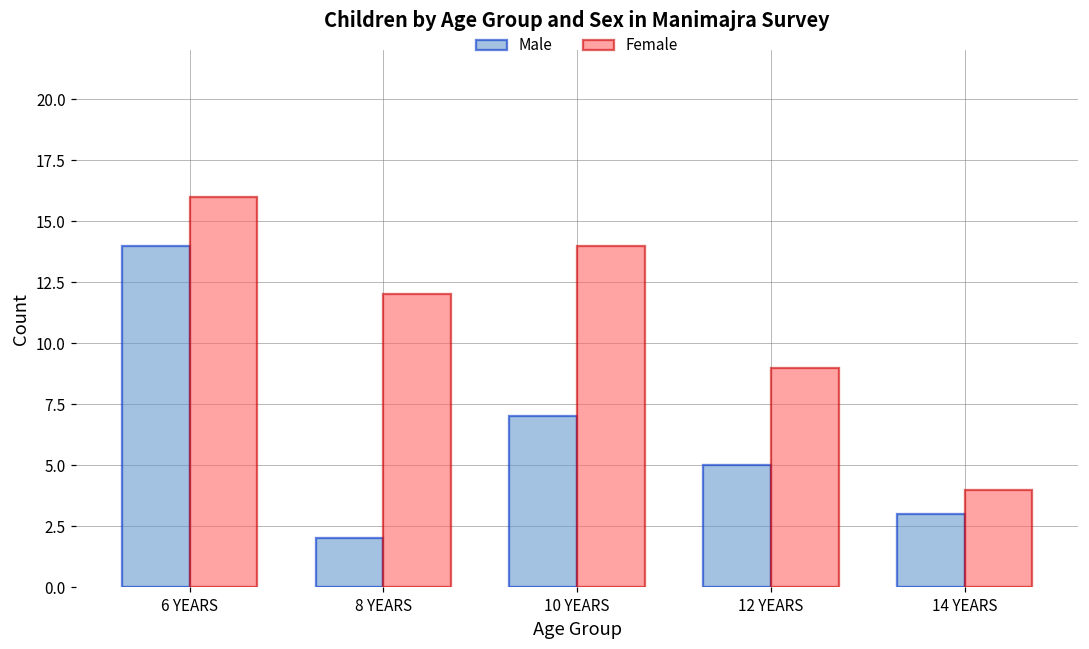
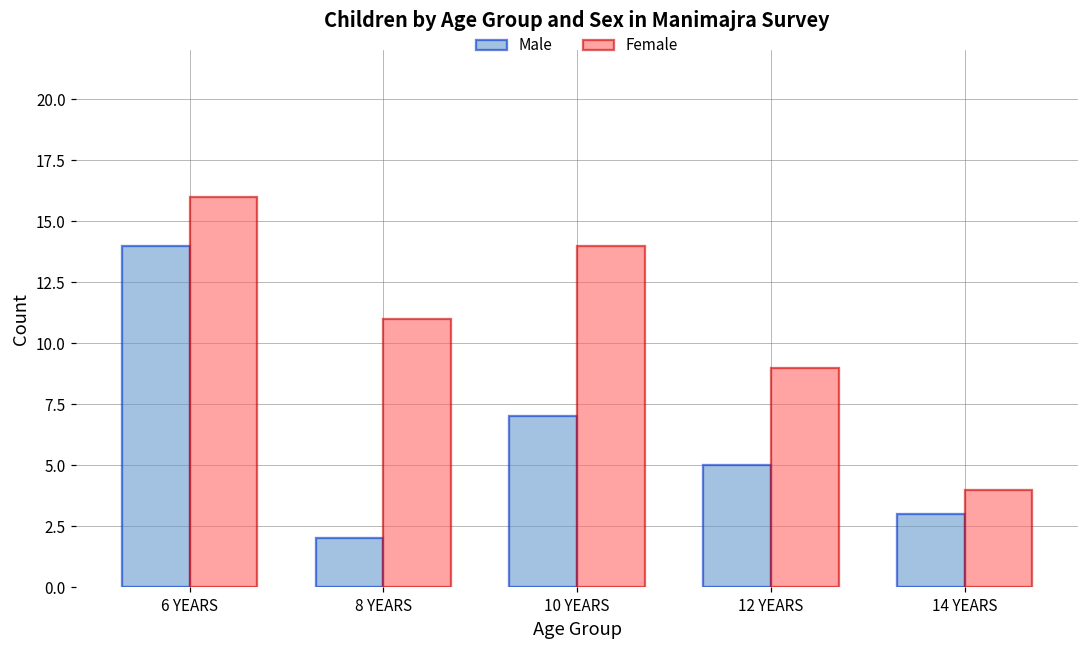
Female, 8 YEARS: 12 -> 11
